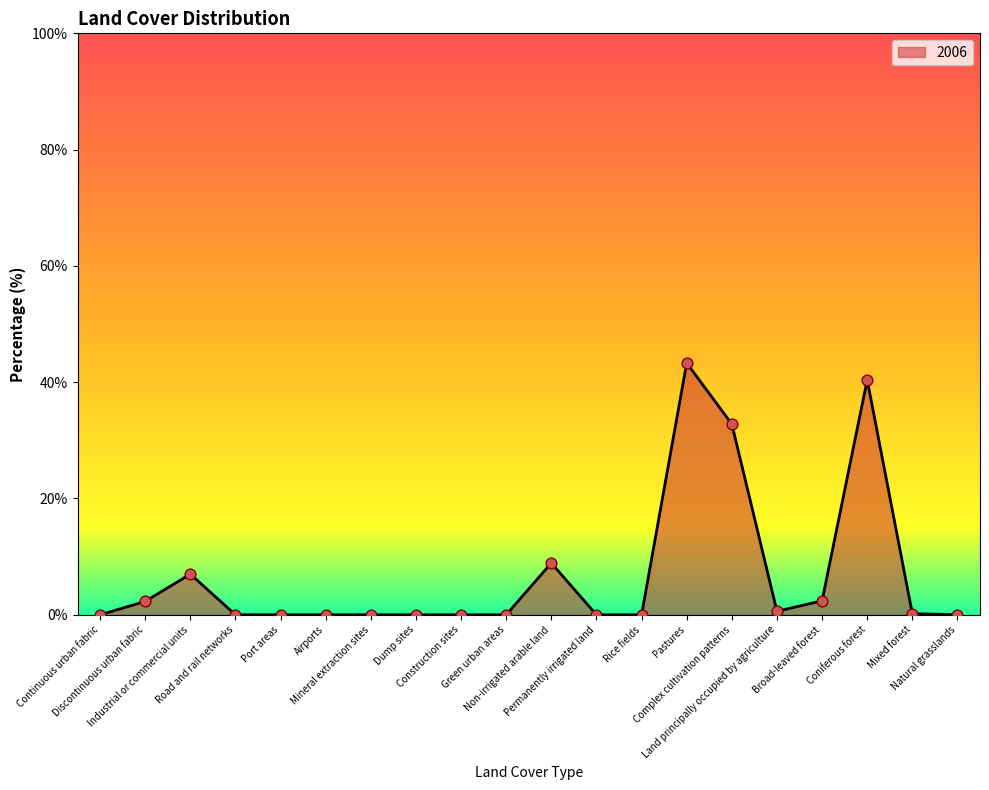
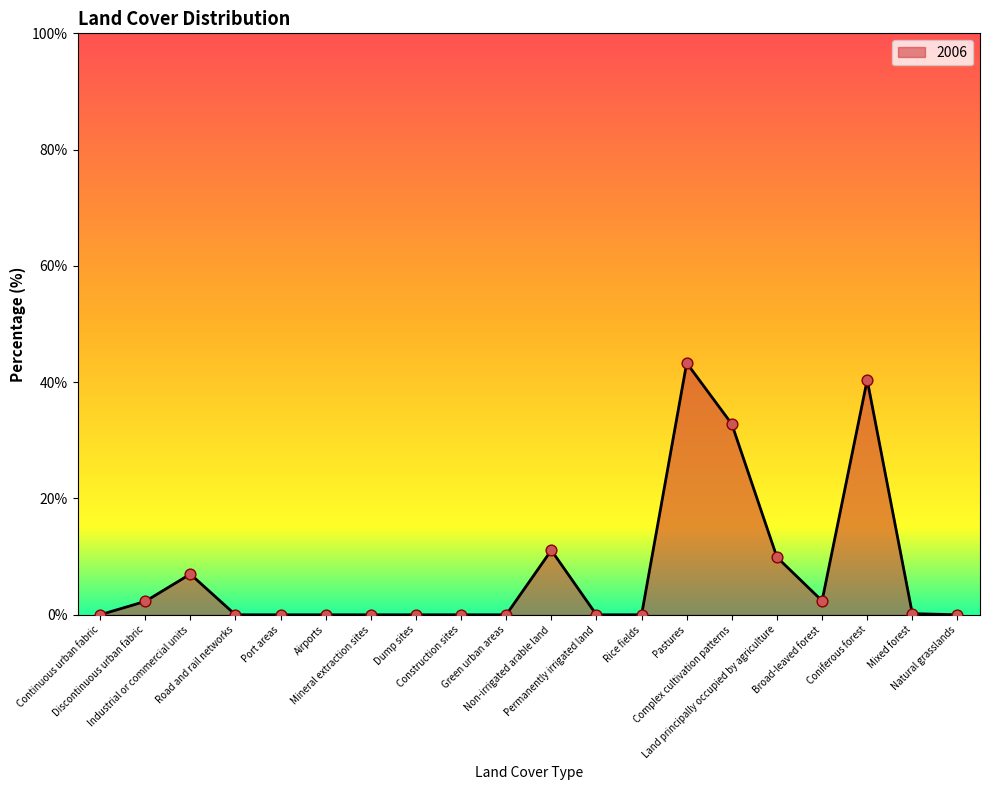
Non-irrigated arable land: 9% -> 11%
Land principally occupied by agriculture: 1% -> 10%
